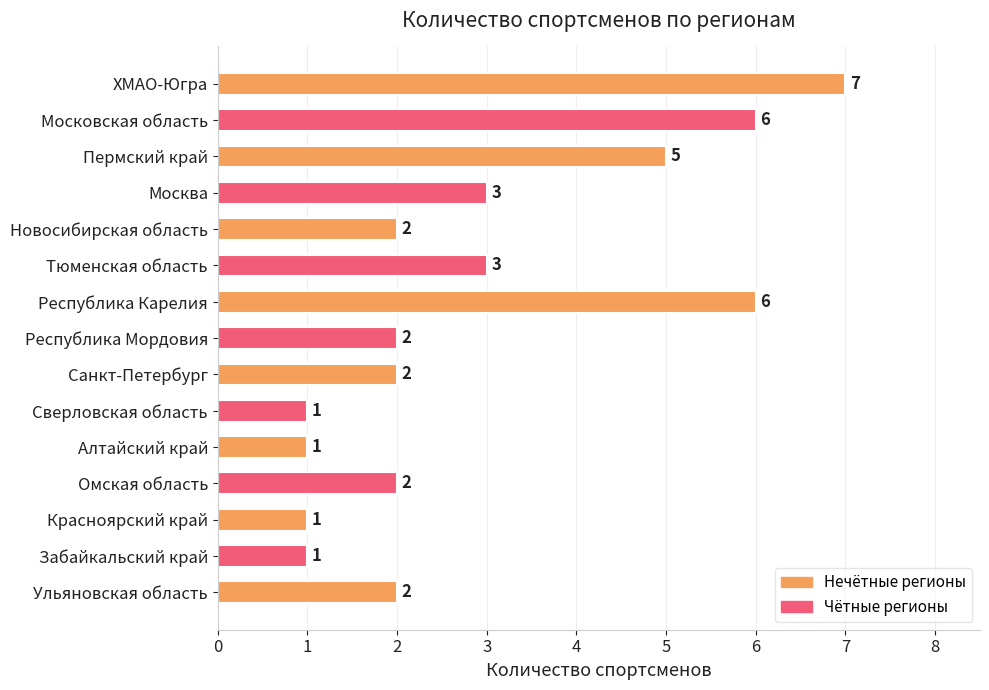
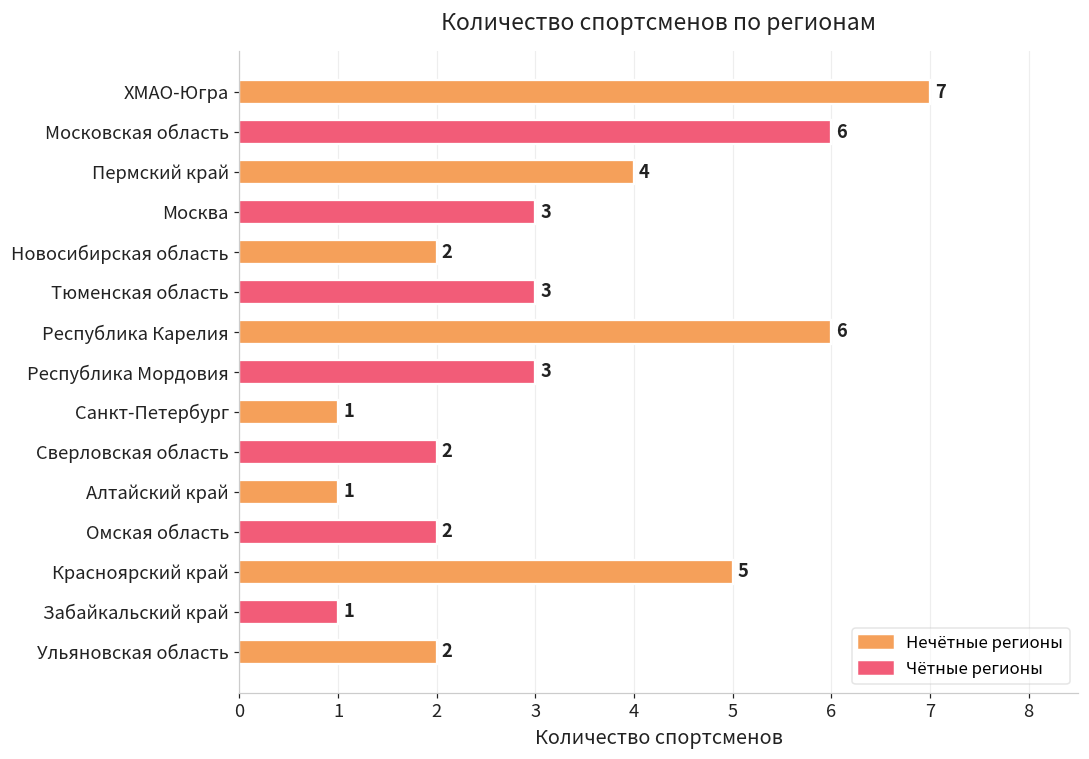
Пермский край: 5 -> 4
Республика Мордовия: 2 -> 3
Санкт-Петербург: 2 -> 1
Сверловская область: 1 -> 2
Красноярский край: 1 -> 5
